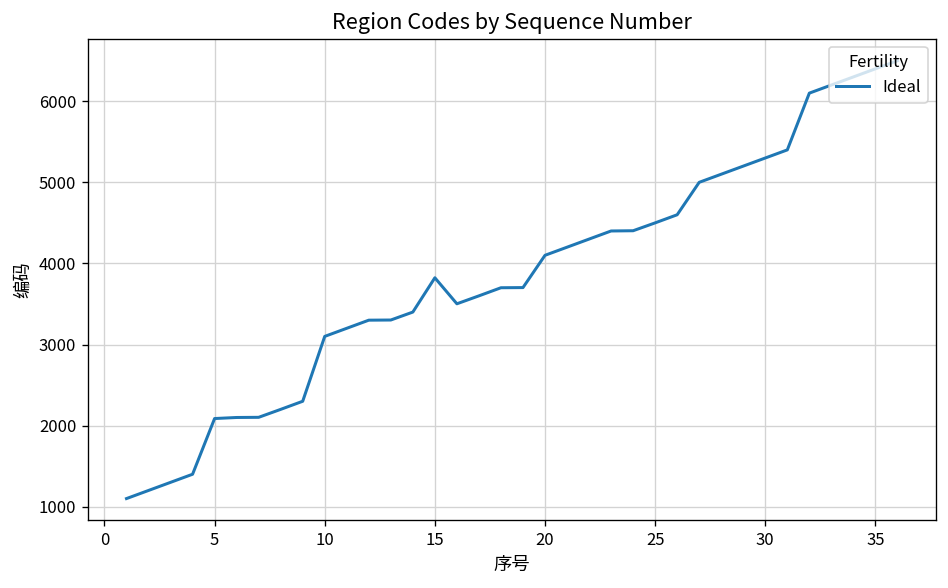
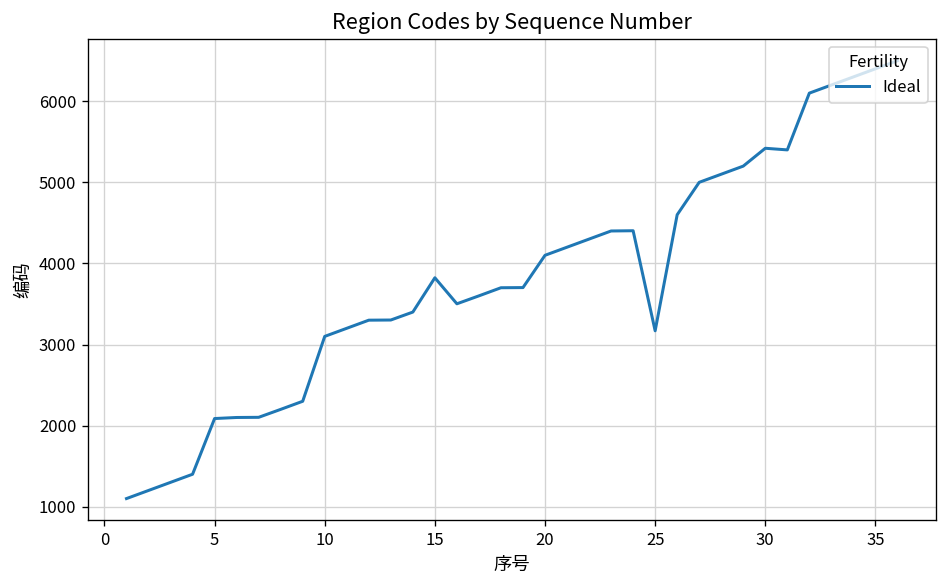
25: 4500 -> 3200
30: 5300 -> 5400
